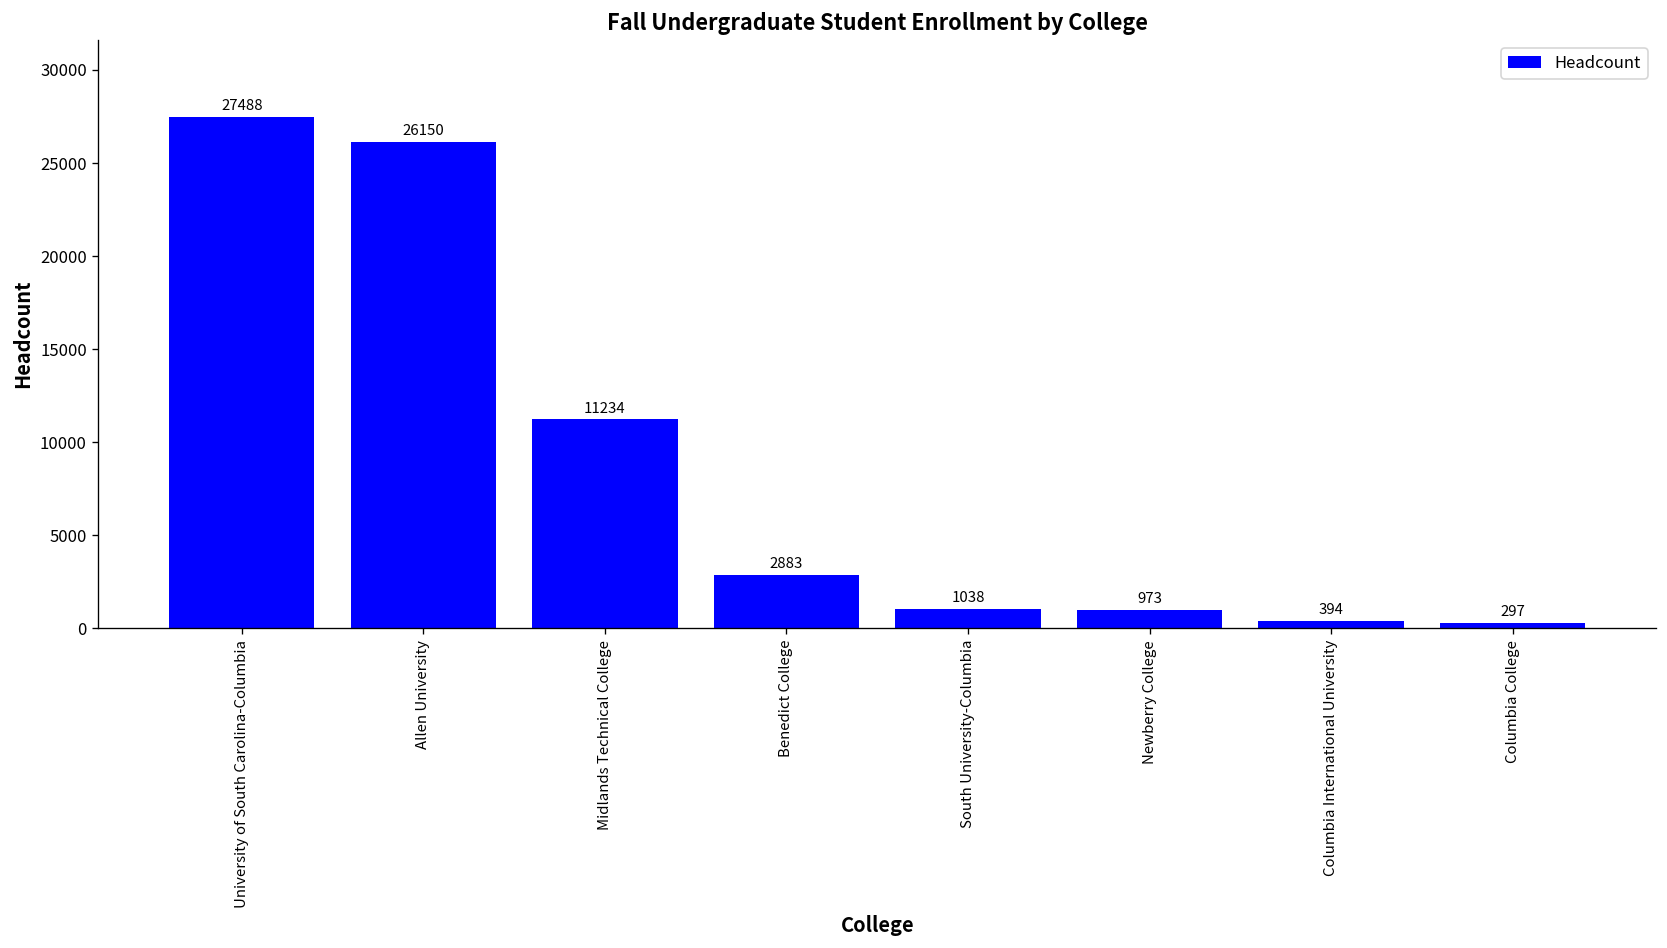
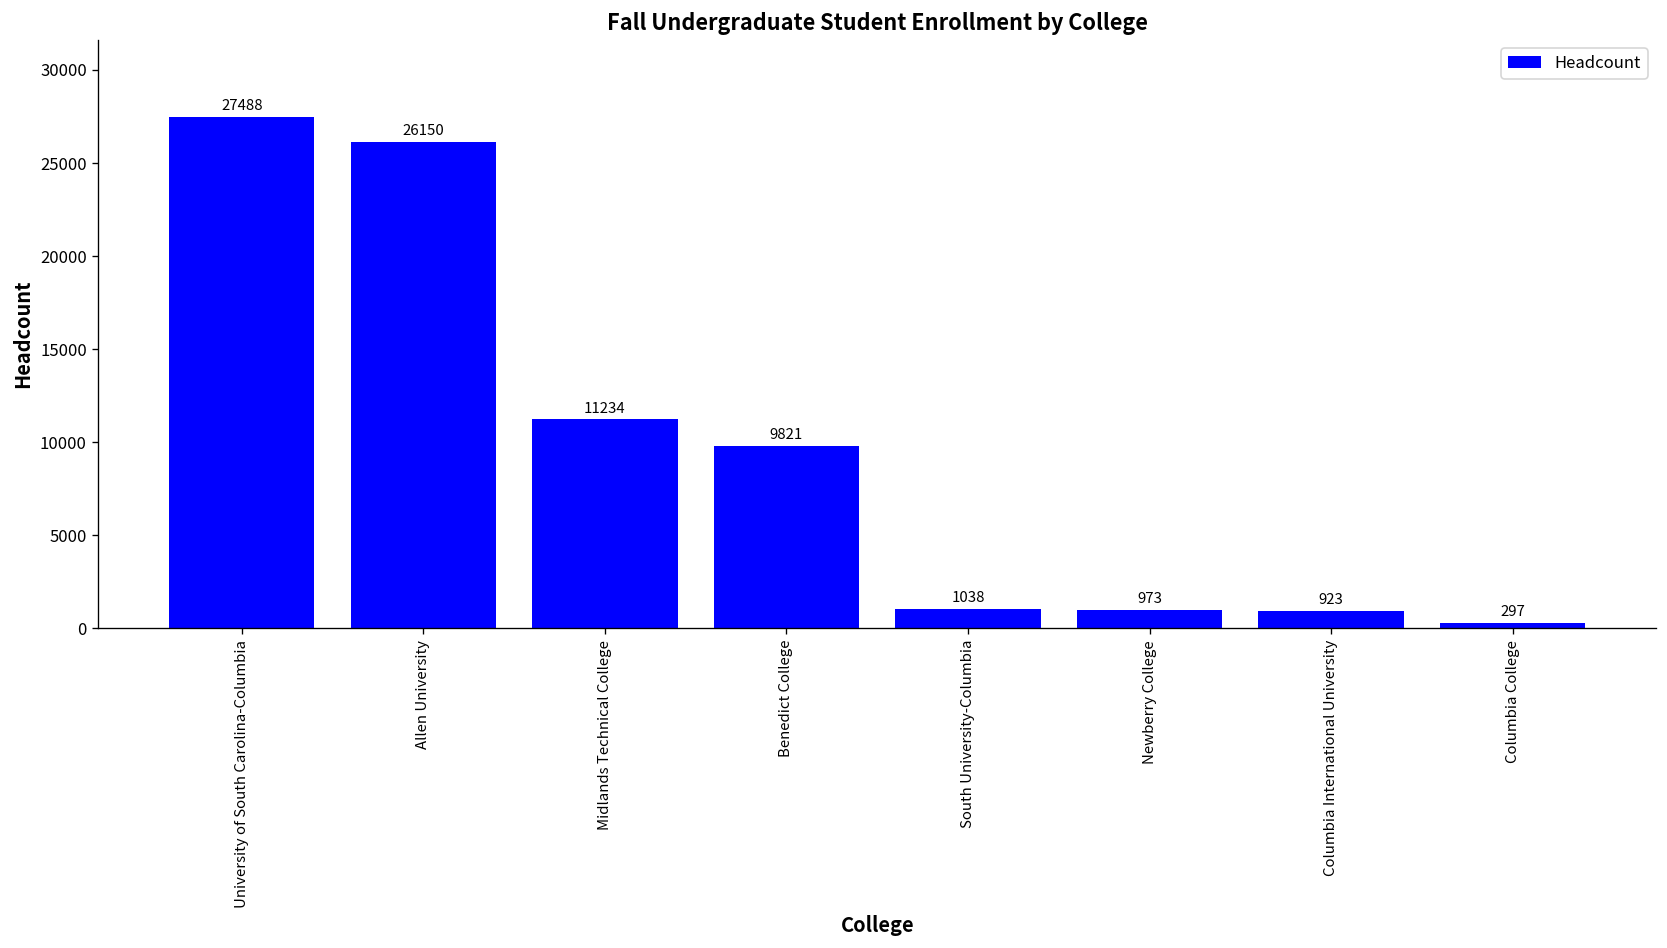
Benedict College: 2883 -> 9821
Columbia International University: 394 -> 923
